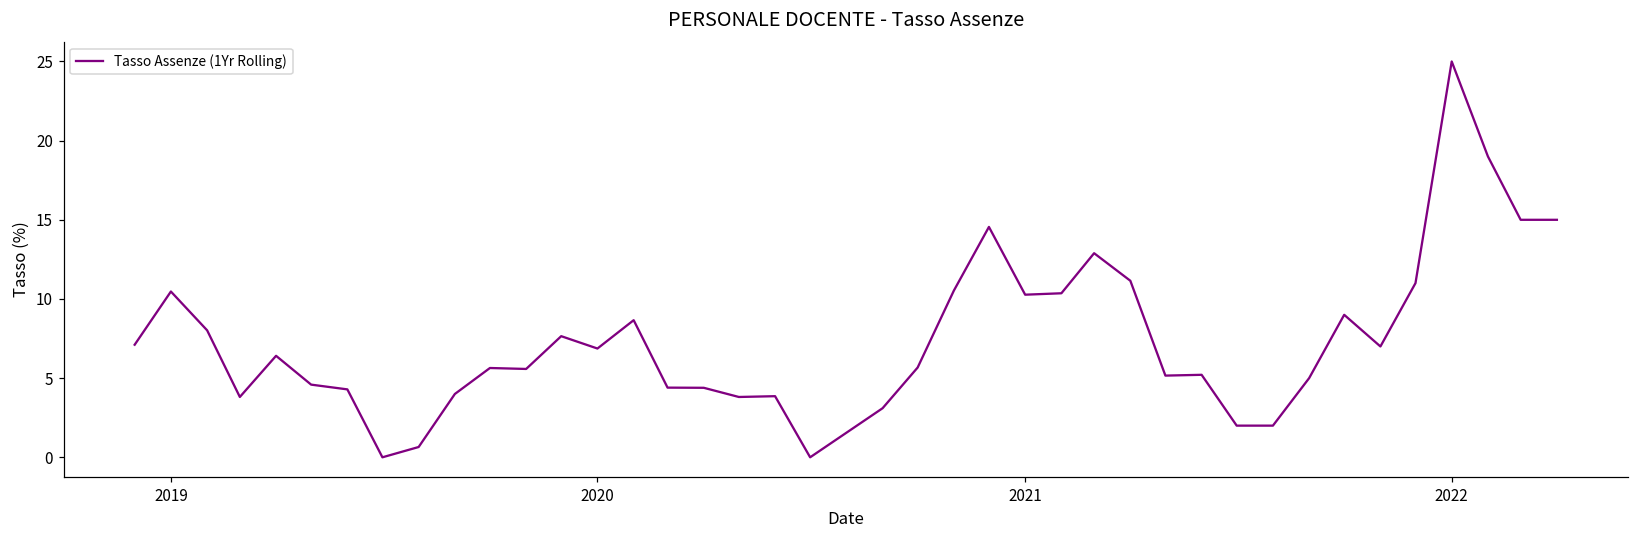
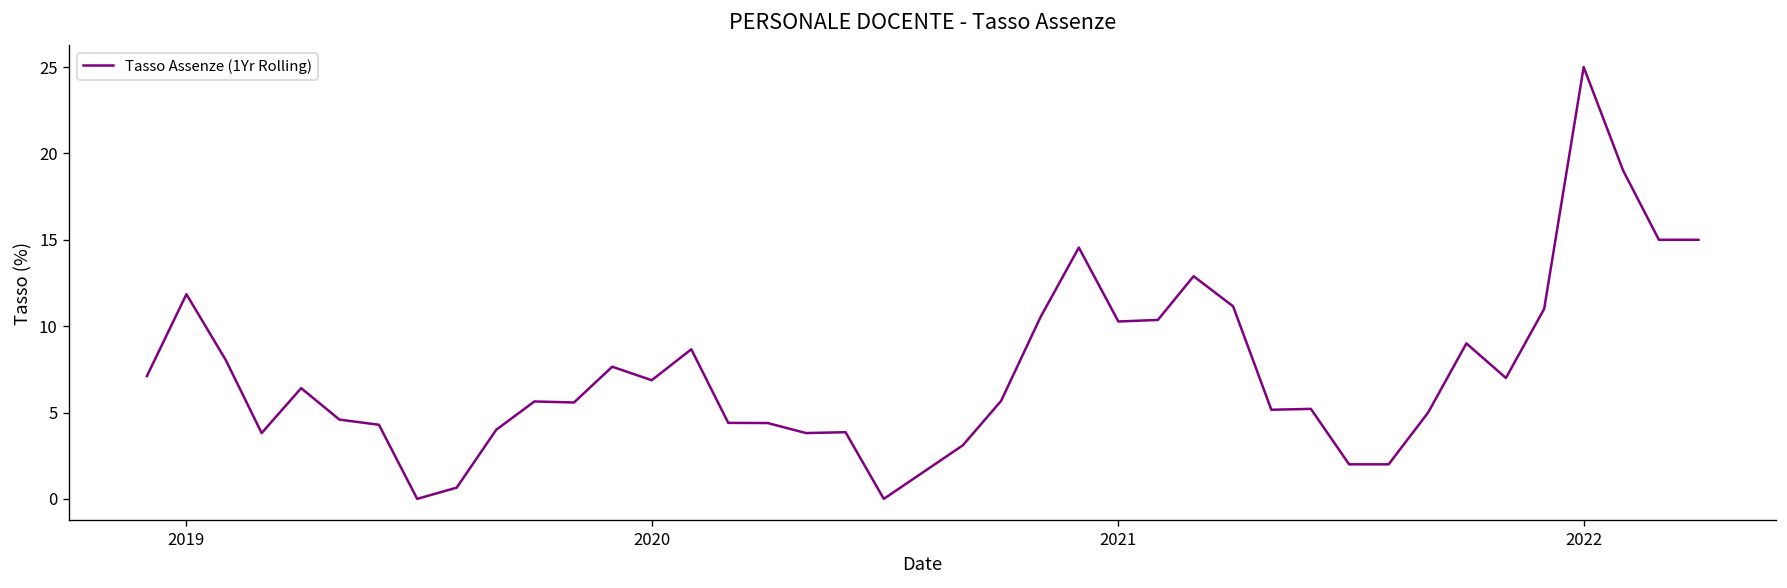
2019: 10.5 -> 11.9
